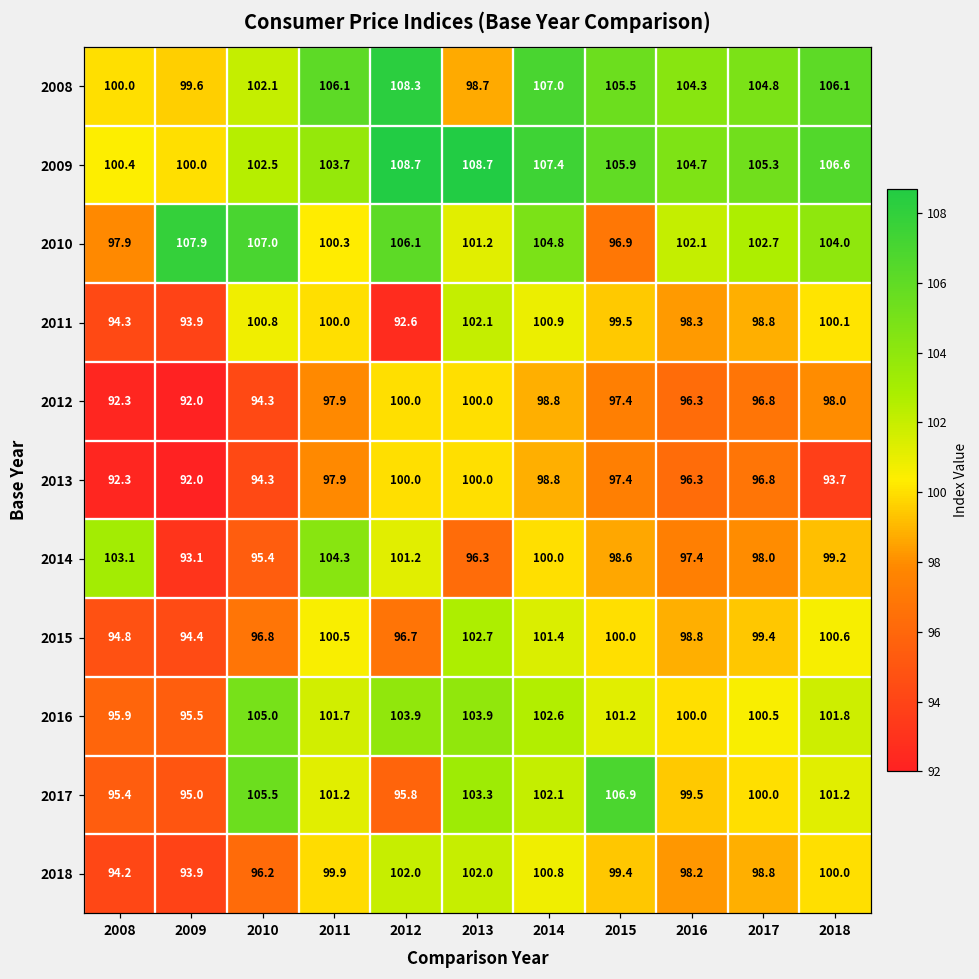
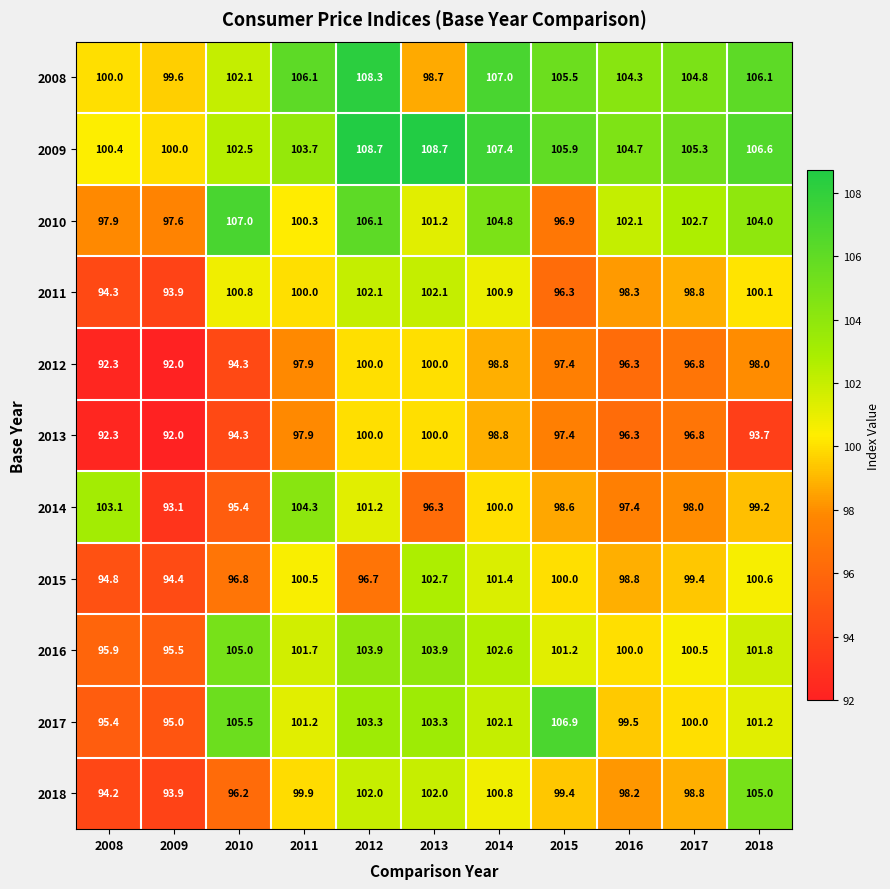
2010, 2009: 107.9 -> 97.6
2011, 2012: 92.6 -> 102.1
2011, 2015: 99.5 -> 96.3
2017, 2012: 95.8 -> 103.3
2018, 2018: 100.0 -> 105.0
